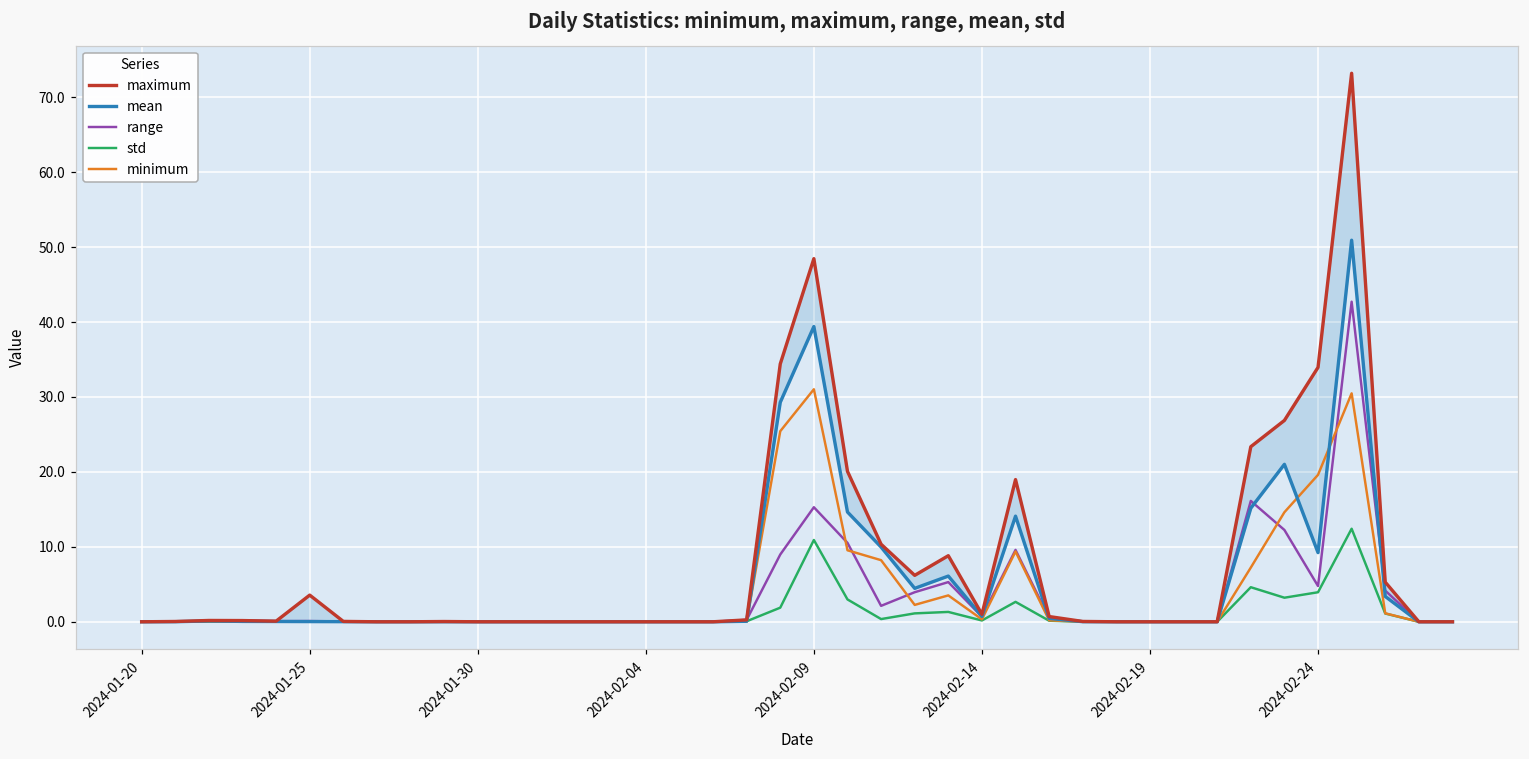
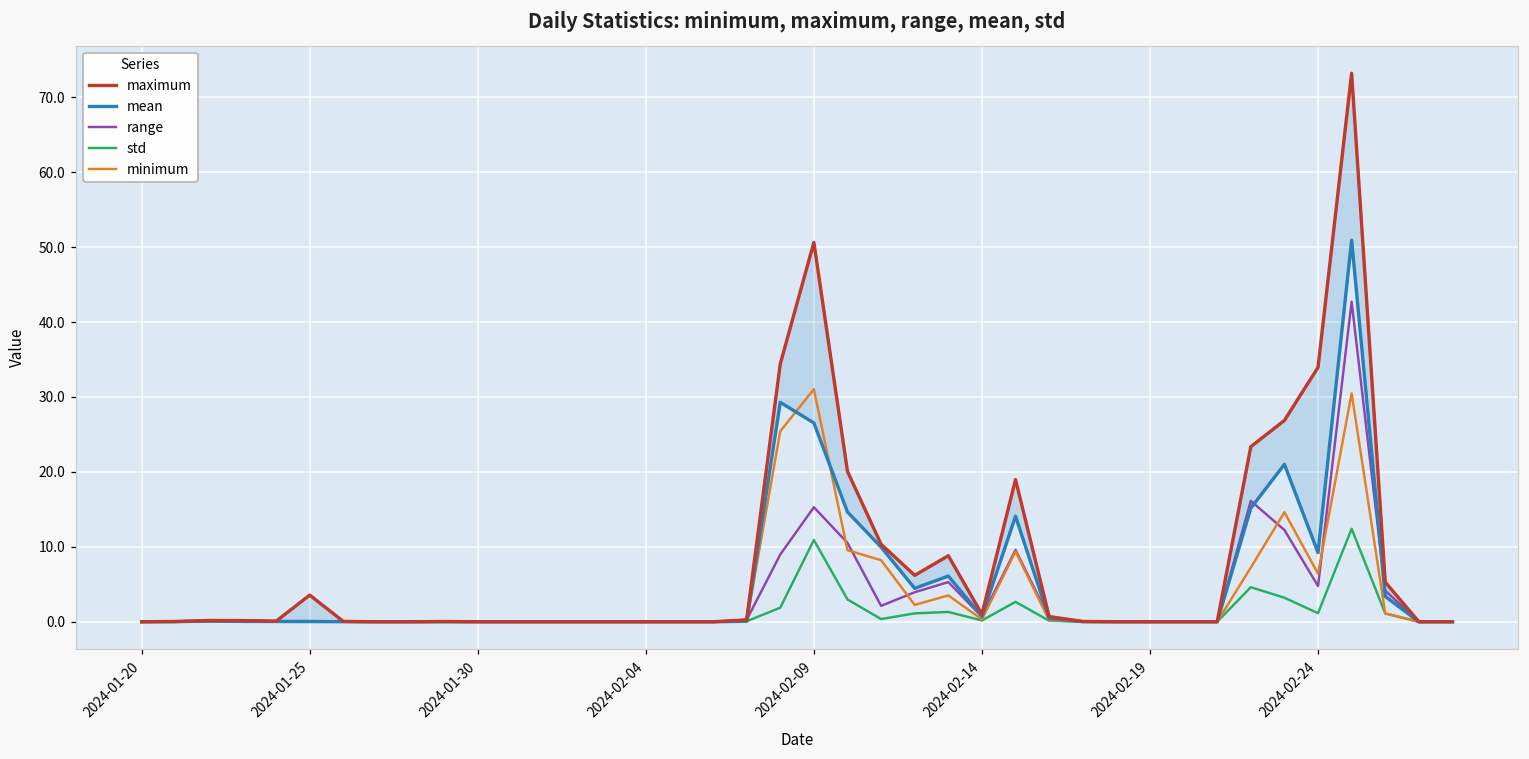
maximum, 2024-02-09: 48 -> 51
mean, 2024-02-09: 39 -> 27
std, 2024-02-24: 4 -> 1
minimum, 2024-02-24: 20 -> 6
